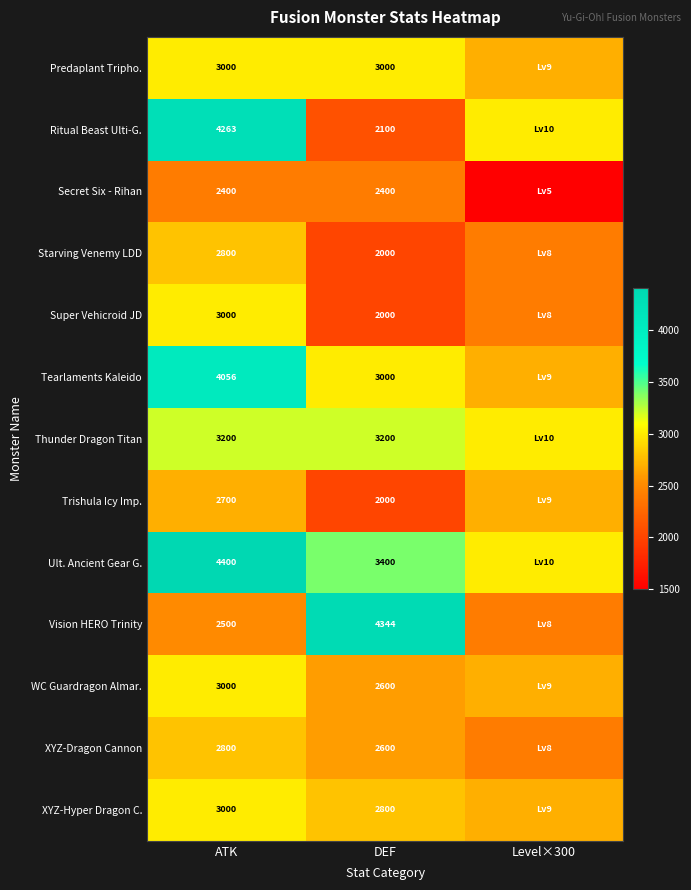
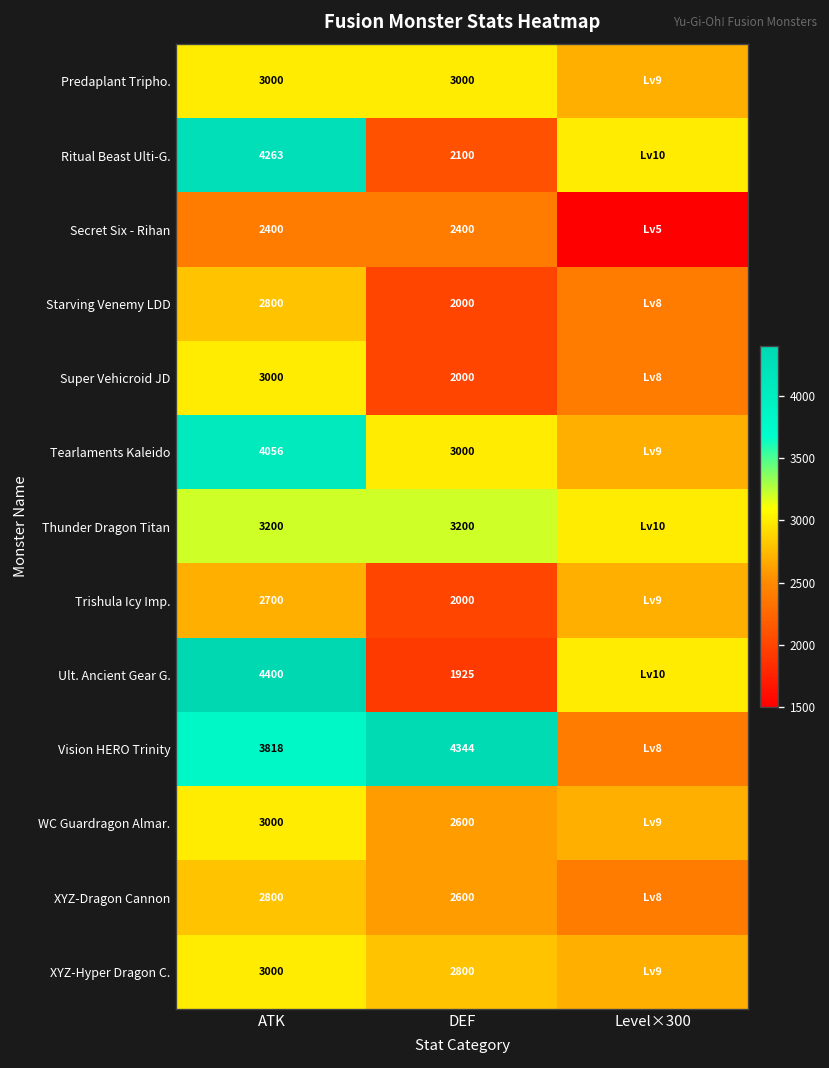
Ult. Ancient Gear G., DEF: 3400 -> 1925
Vision HERO Trinity, ATK: 2500 -> 3818
